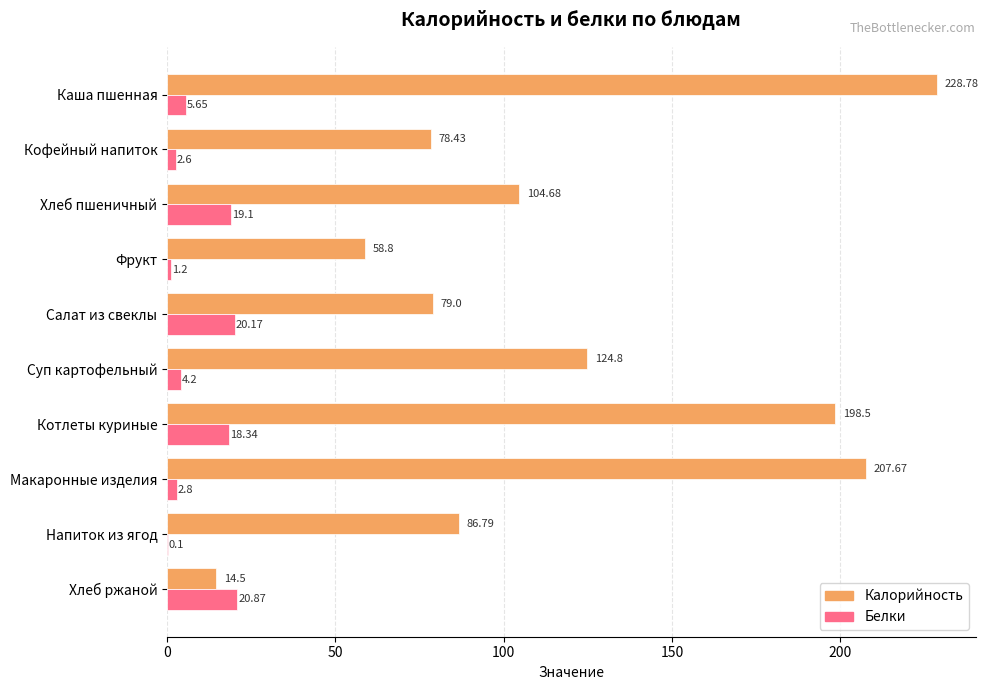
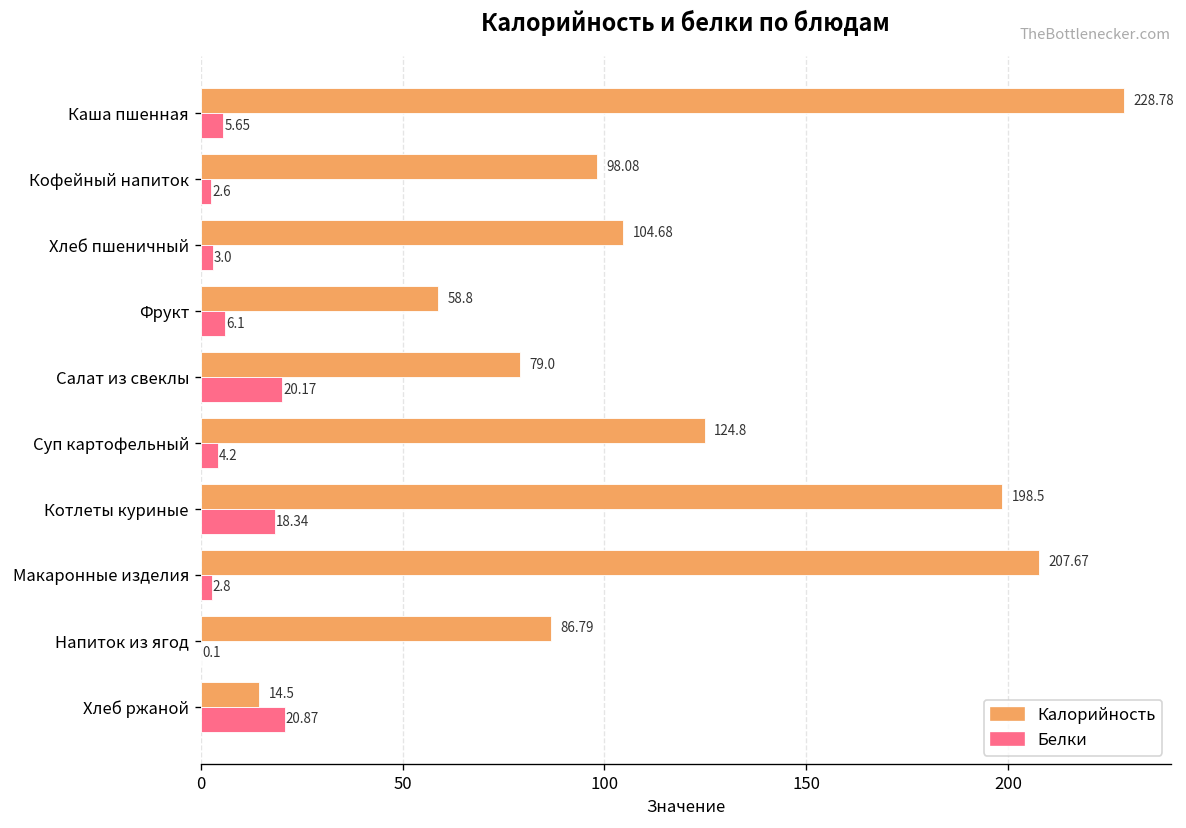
Калорийность, Кофейный напиток: 78.43 -> 98.08
Белки, Хлеб пшеничный: 19.1 -> 3.0
Белки, Фрукт: 1.2 -> 6.1
